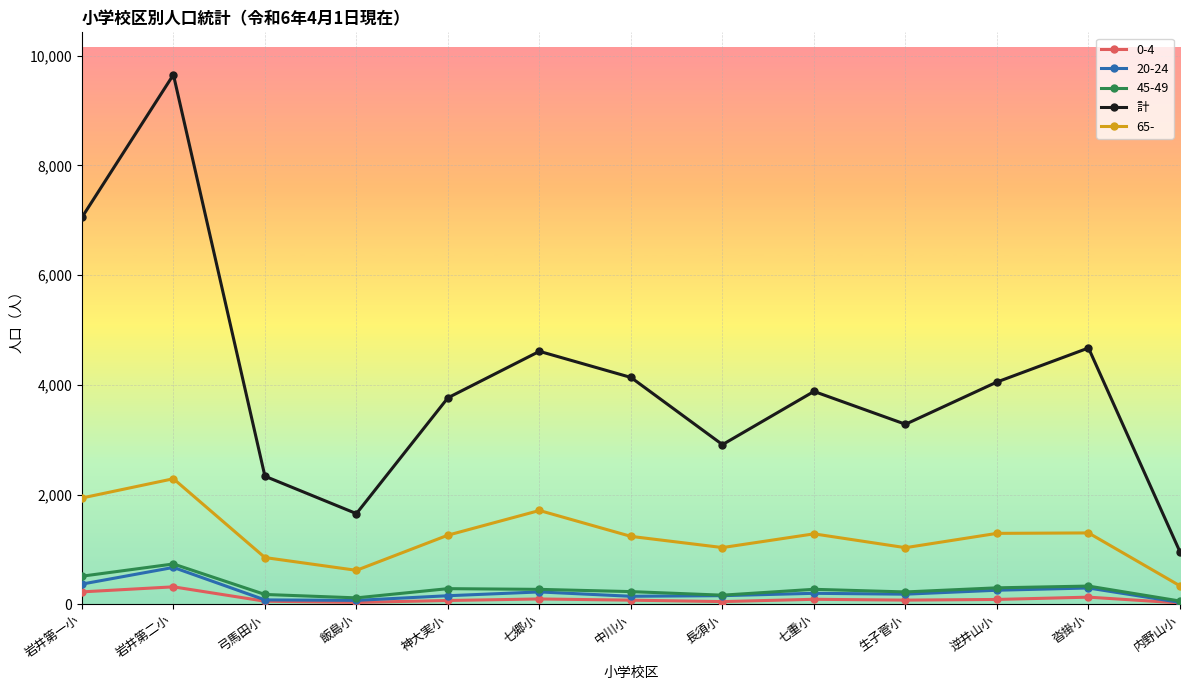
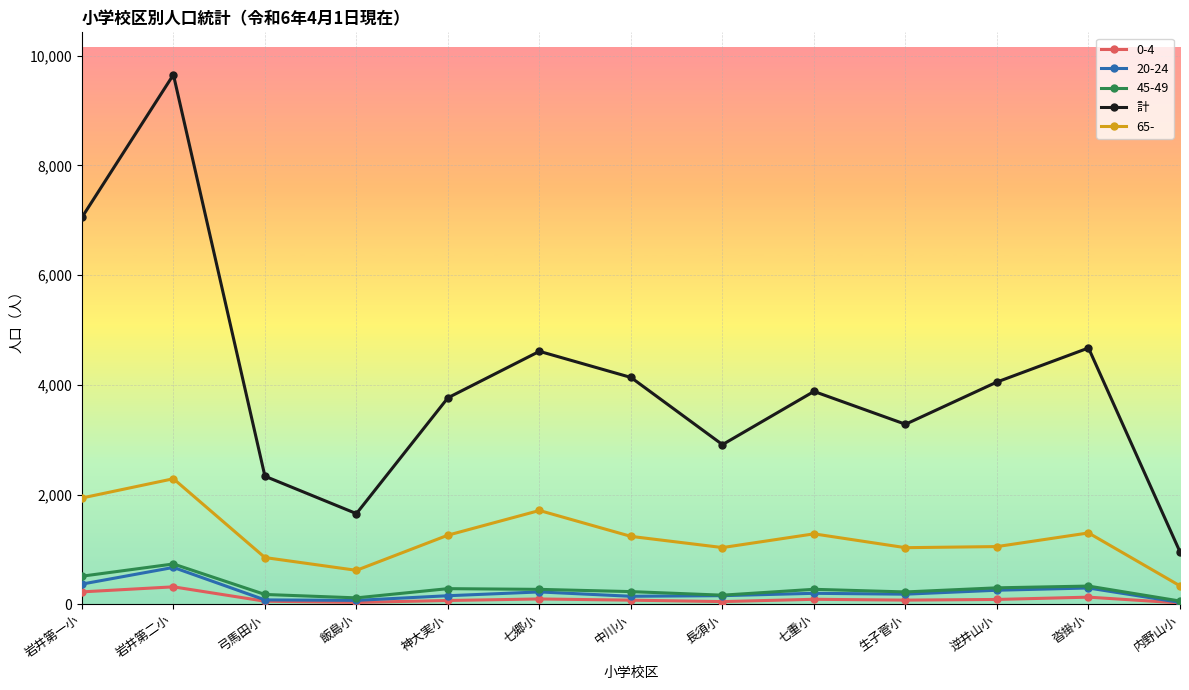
65-, 逆井山小: 1,300 -> 1,100
